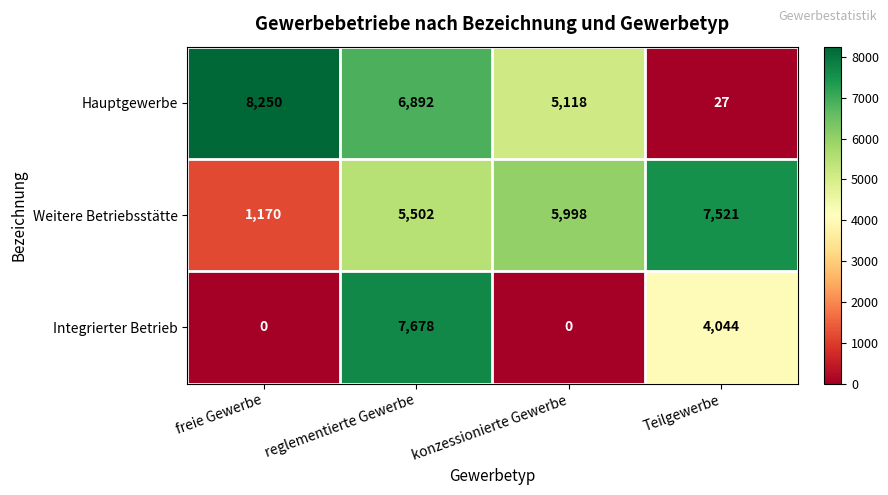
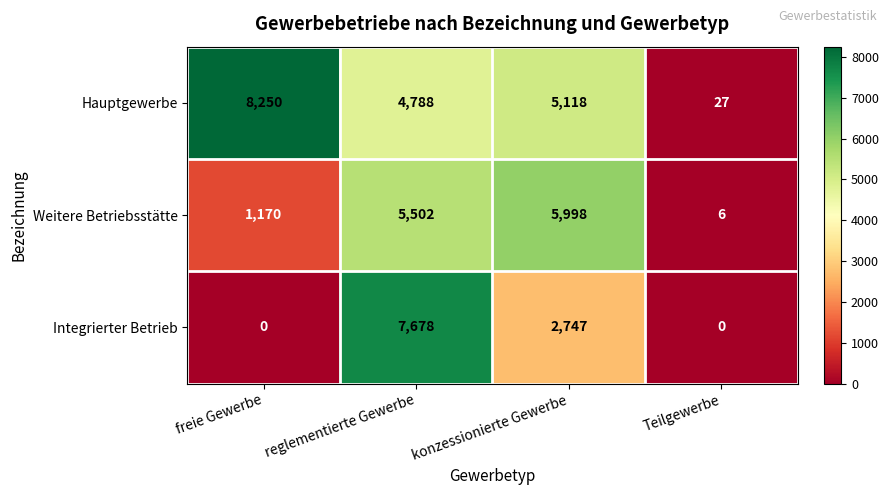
Hauptgewerbe, reglementierte Gewerbe: 6,892 -> 4,788
Weitere Betriebsstätte, Teilgewerbe: 7,521 -> 6
Integrierter Betrieb, konzessionierte Gewerbe: 0 -> 2,747
Integrierter Betrieb, Teilgewerbe: 4,044 -> 0
